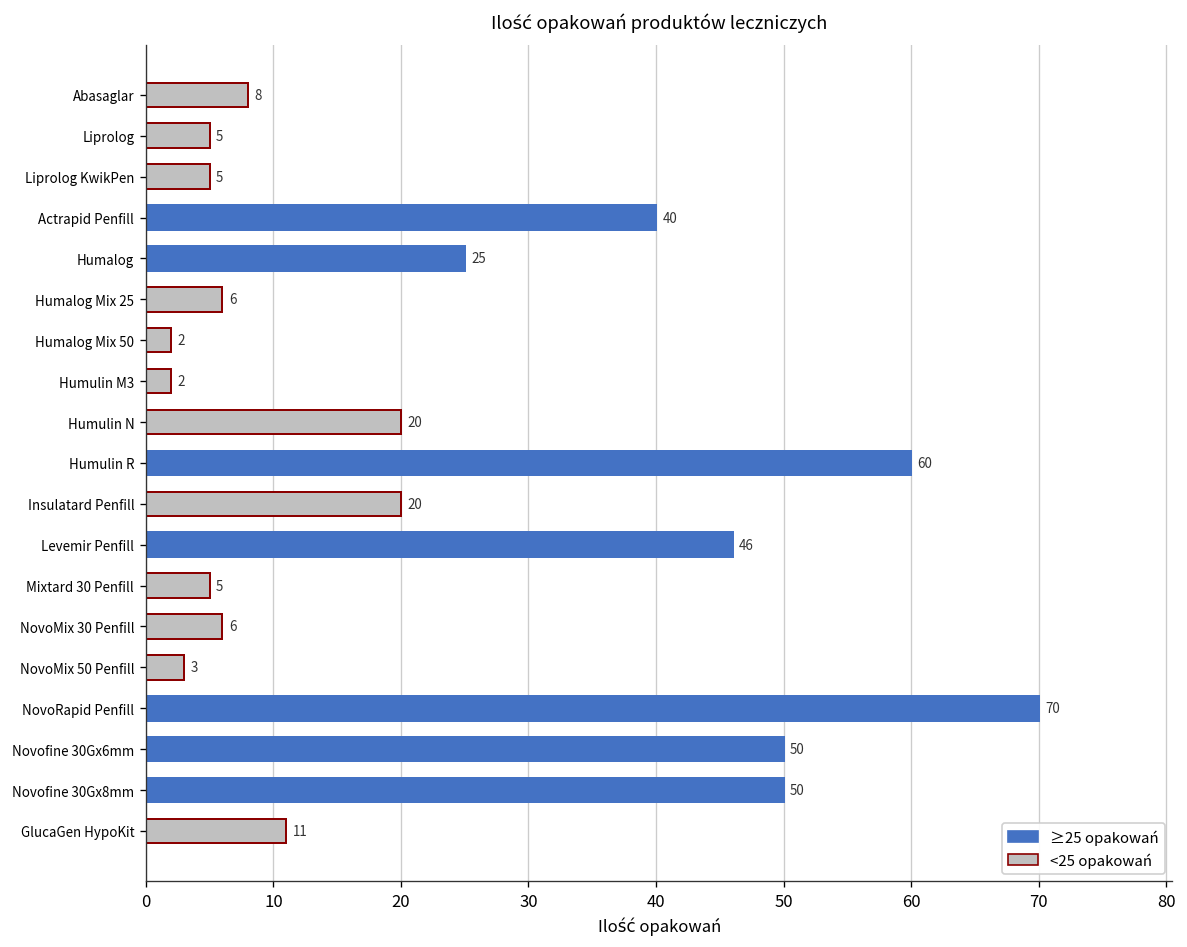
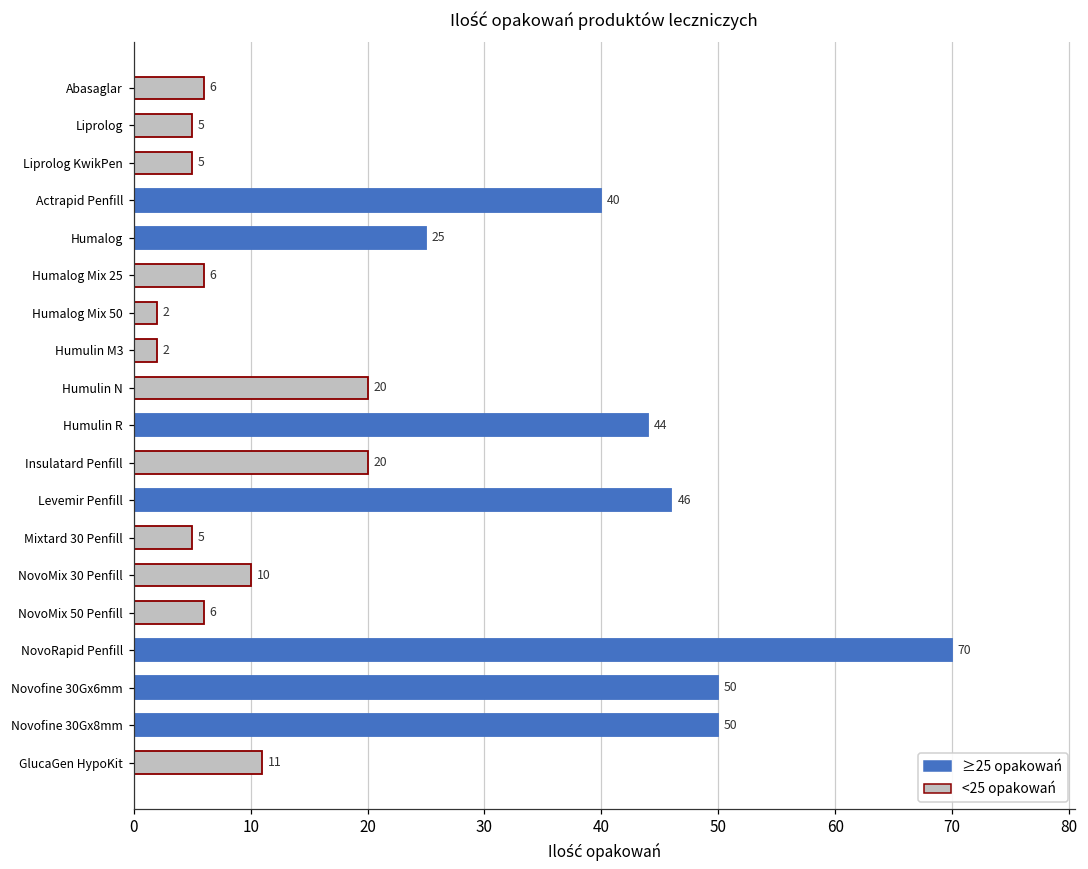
Abasaglar: 8 -> 6
Humulin R: 60 -> 44
NovoMix 30 Penfill: 6 -> 10
NovoMix 50 Penfill: 3 -> 6
